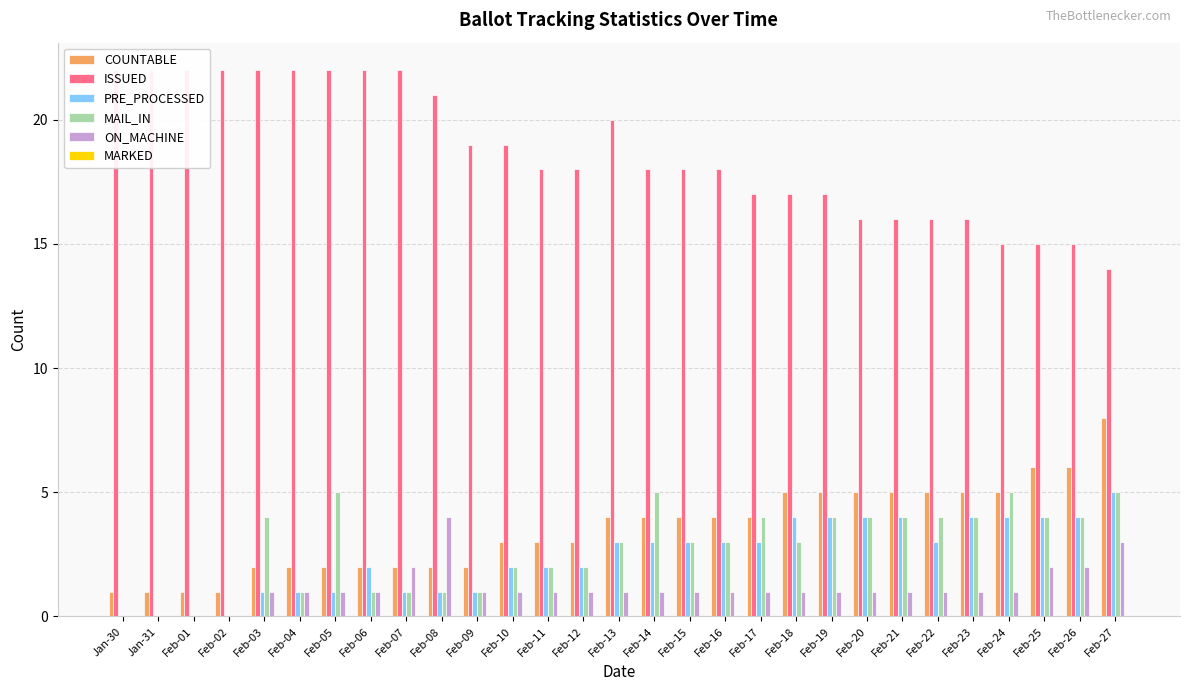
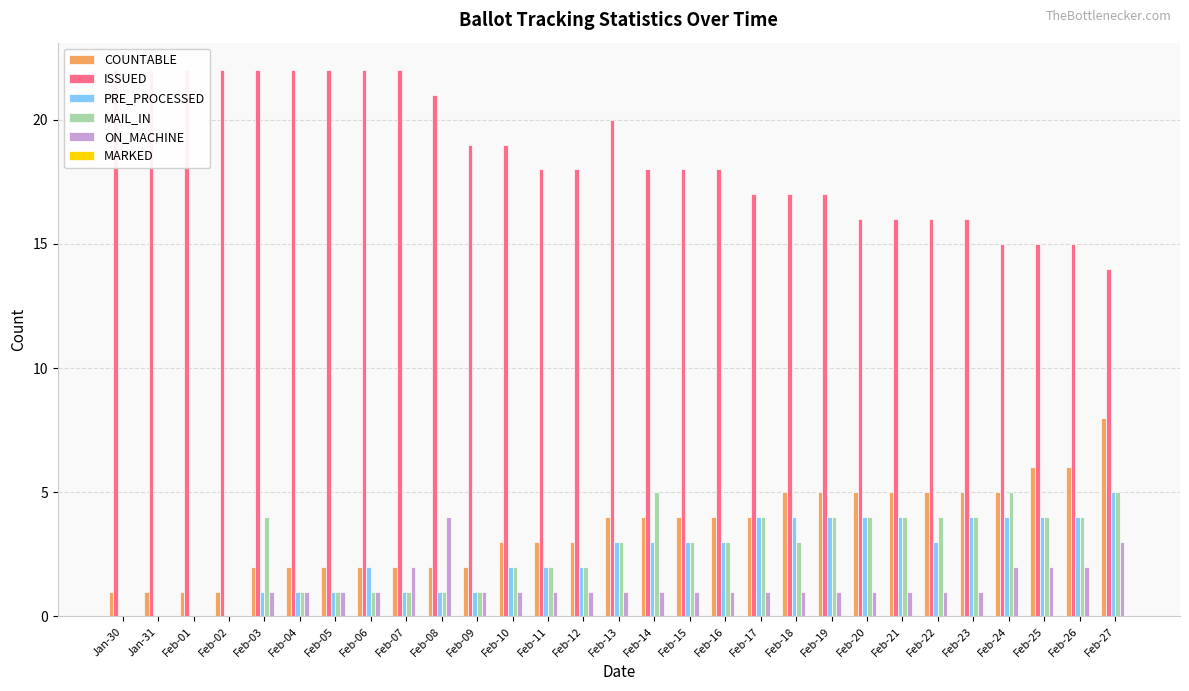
MAIL_IN, Feb-05: 5 -> 1
PRE_PROCESSED, Feb-17: 3 -> 4
ON_MACHINE, Feb-24: 1 -> 2
